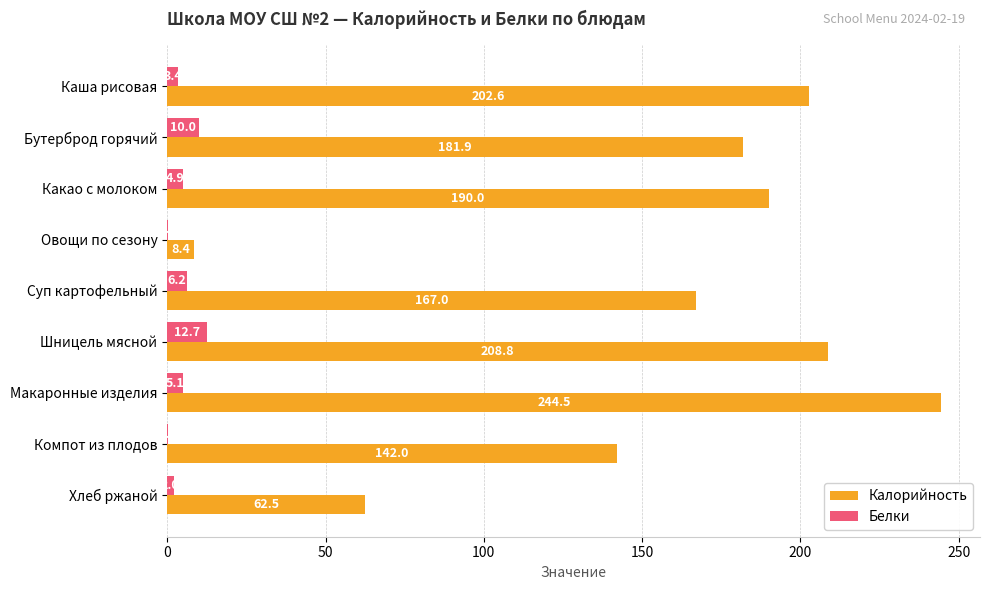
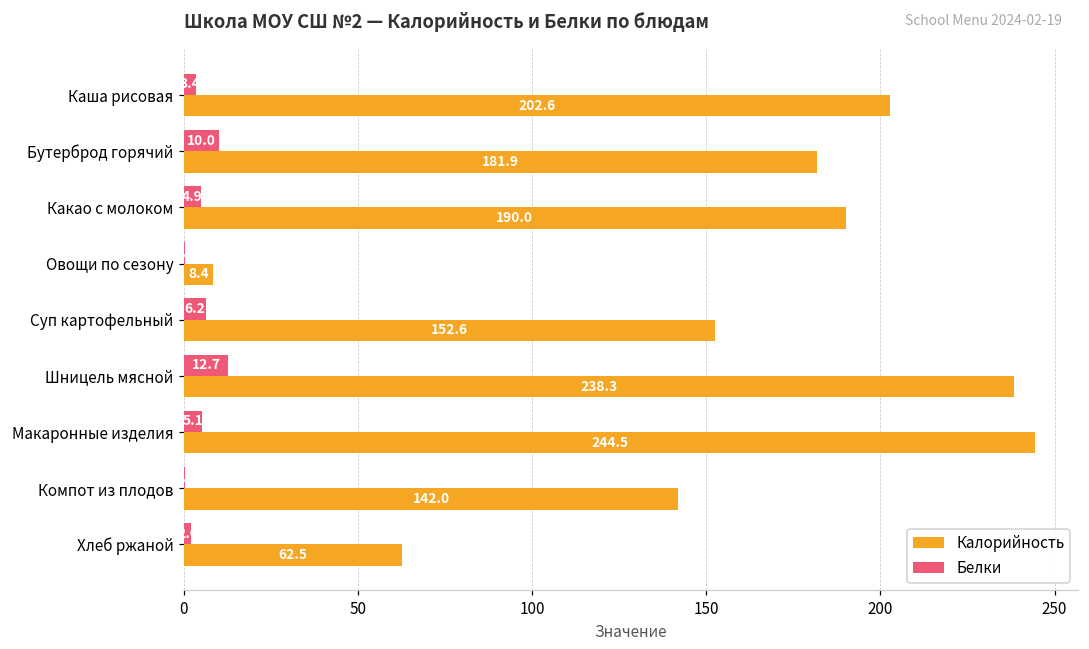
Калорийность, Суп картофельный: 167.0 -> 152.6
Калорийность, Шницель мясной: 208.8 -> 238.3
